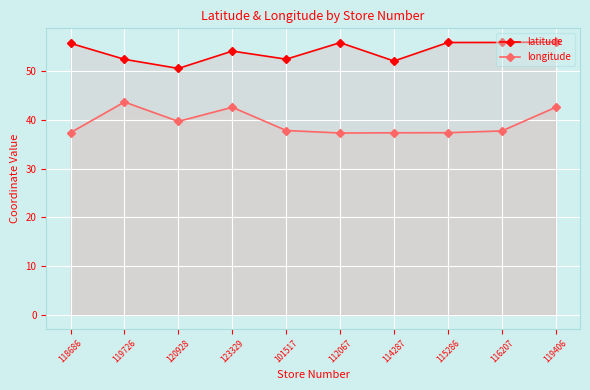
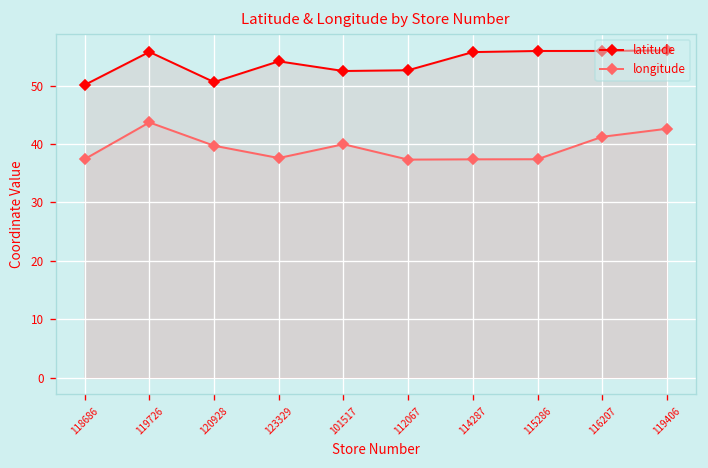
latitude, 118686: 56 -> 50
latitude, 119726: 52 -> 56
longitude, 123329: 43 -> 38
longitude, 101517: 38 -> 40
latitude, 112067: 56 -> 53
latitude, 114287: 52 -> 56
longitude, 116207: 38 -> 41
